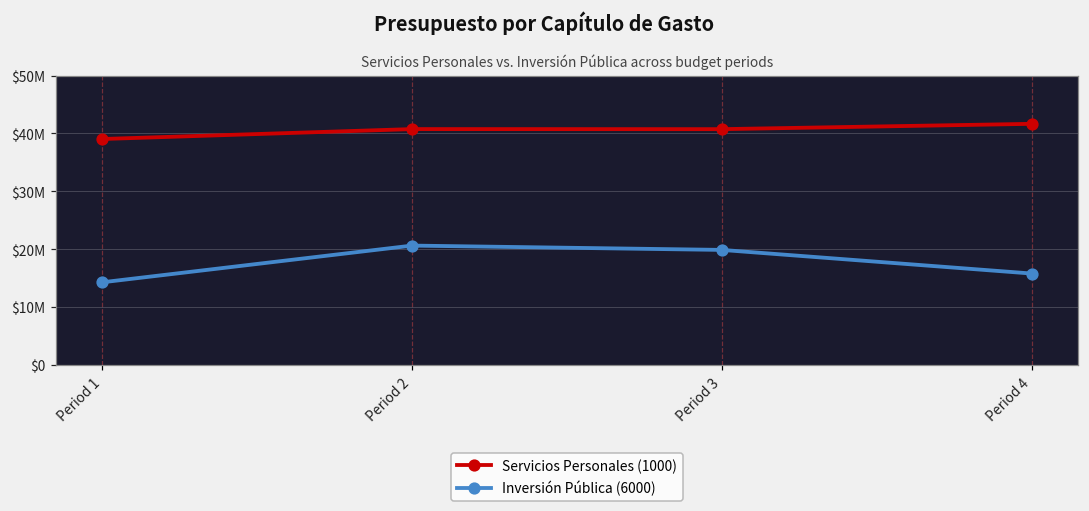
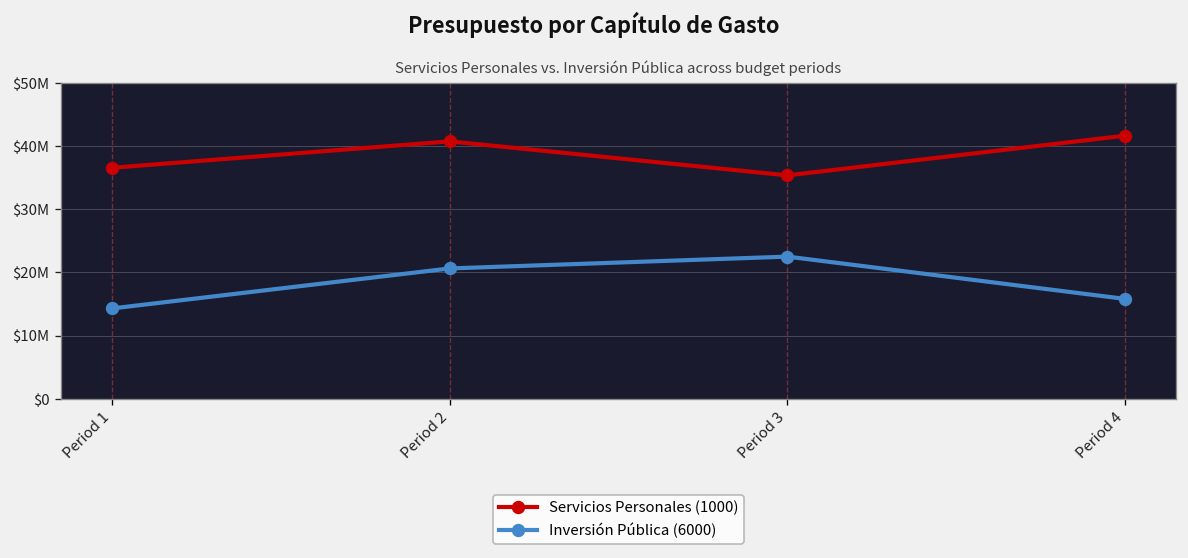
Servicios Personales (1000), Period 1: $39000000 -> $37000000
Servicios Personales (1000), Period 3: $41000000 -> $35000000
Inversión Pública (6000), Period 3: $20000000 -> $22000000
